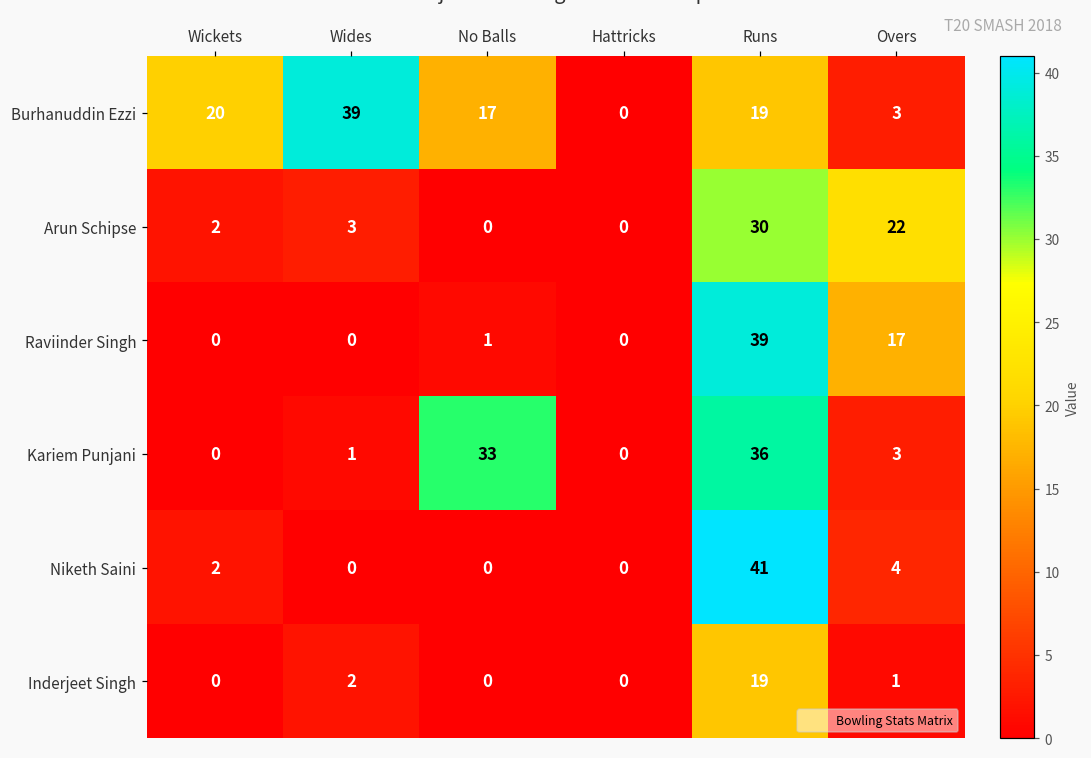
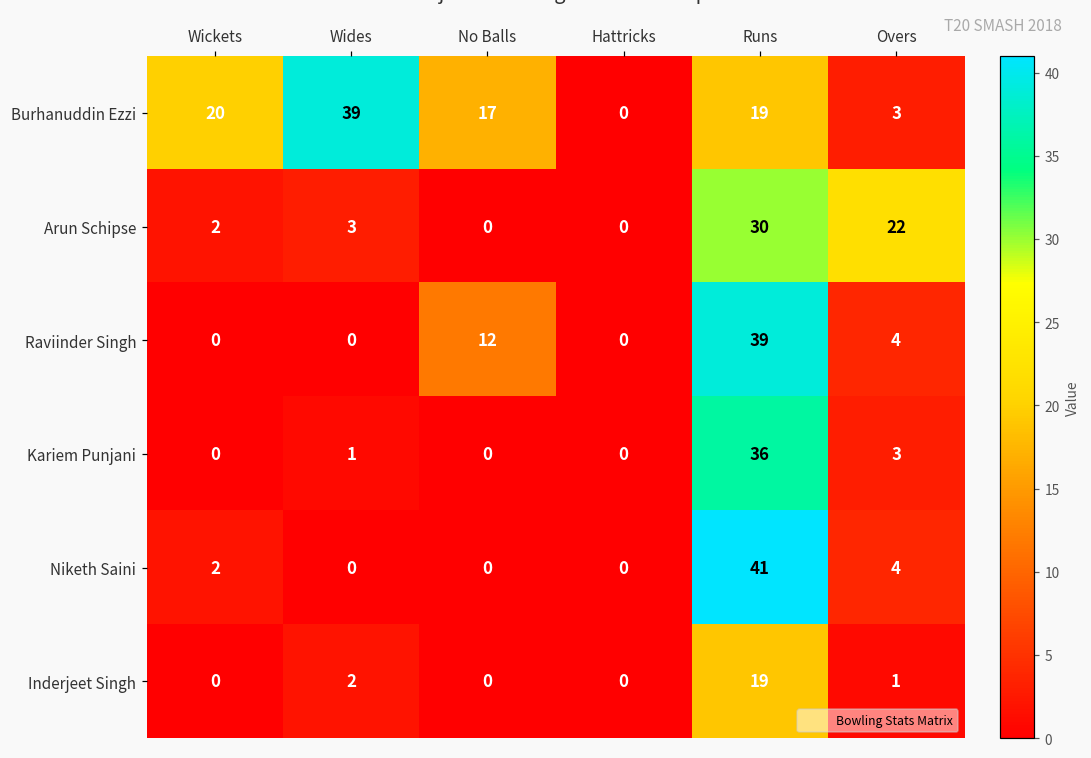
Raviinder Singh, No Balls: 1 -> 12
Raviinder Singh, Overs: 17 -> 4
Kariem Punjani, No Balls: 33 -> 0
